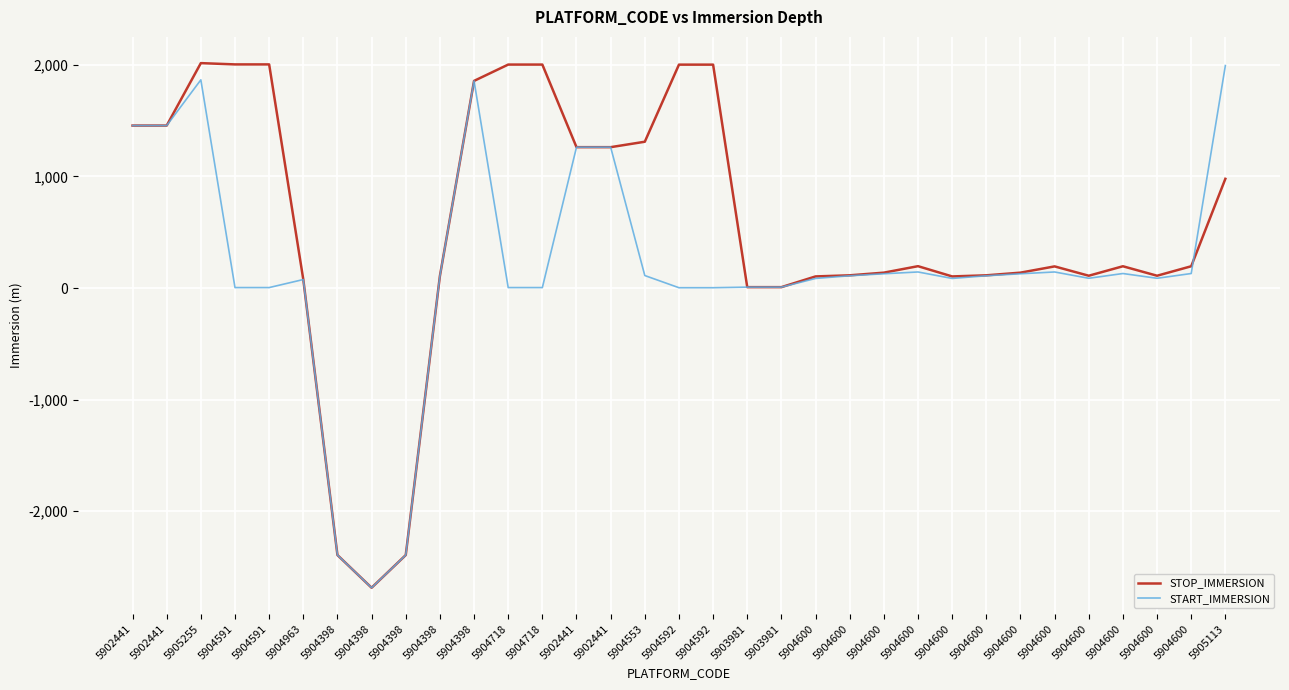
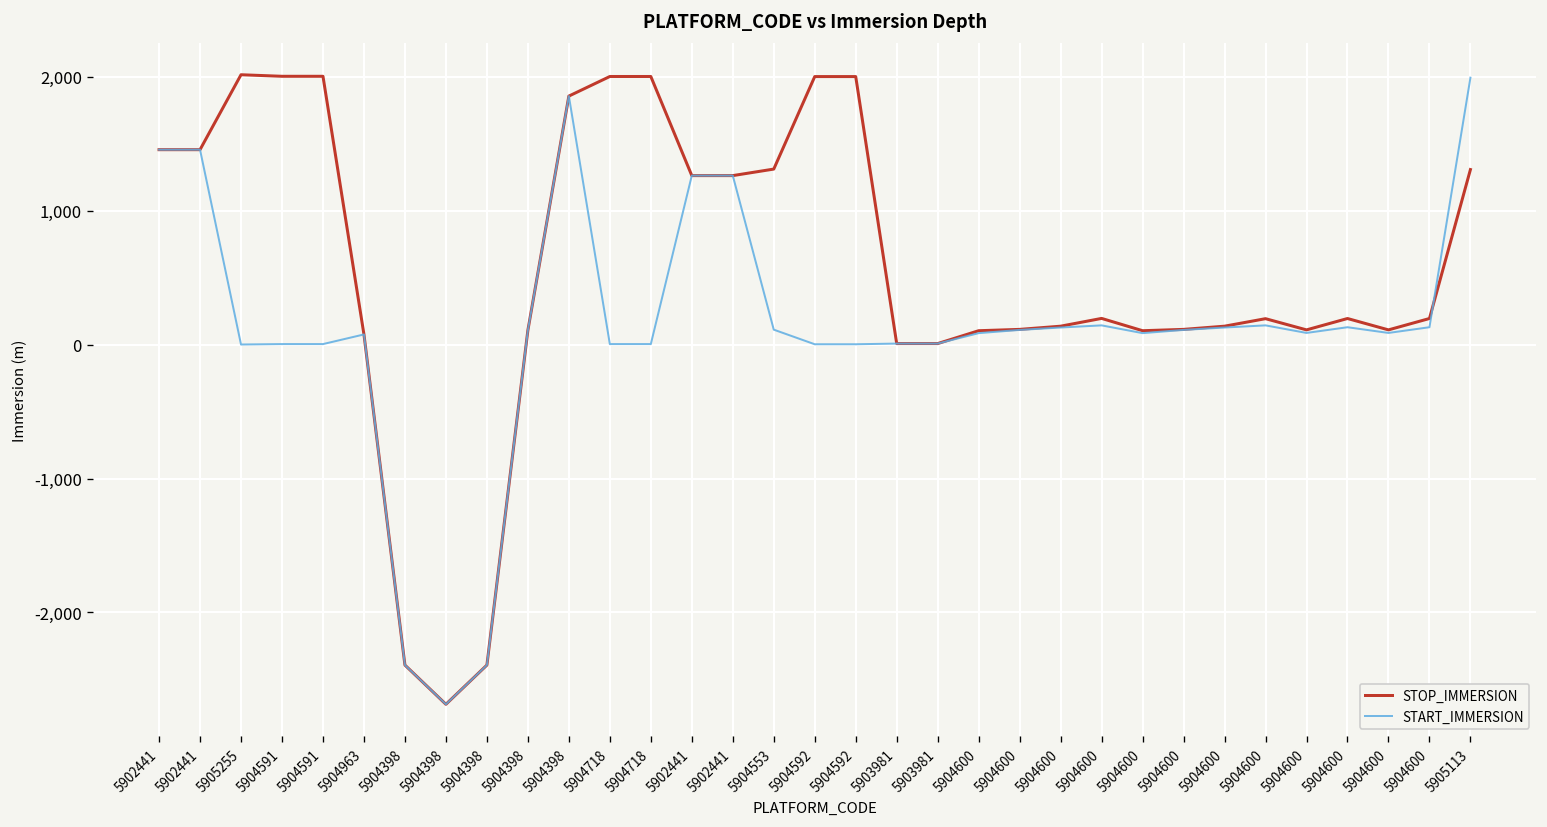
START_IMMERSION, 5905255: 1,870 -> 0
STOP_IMMERSION, 5905113: 980 -> 1,310
